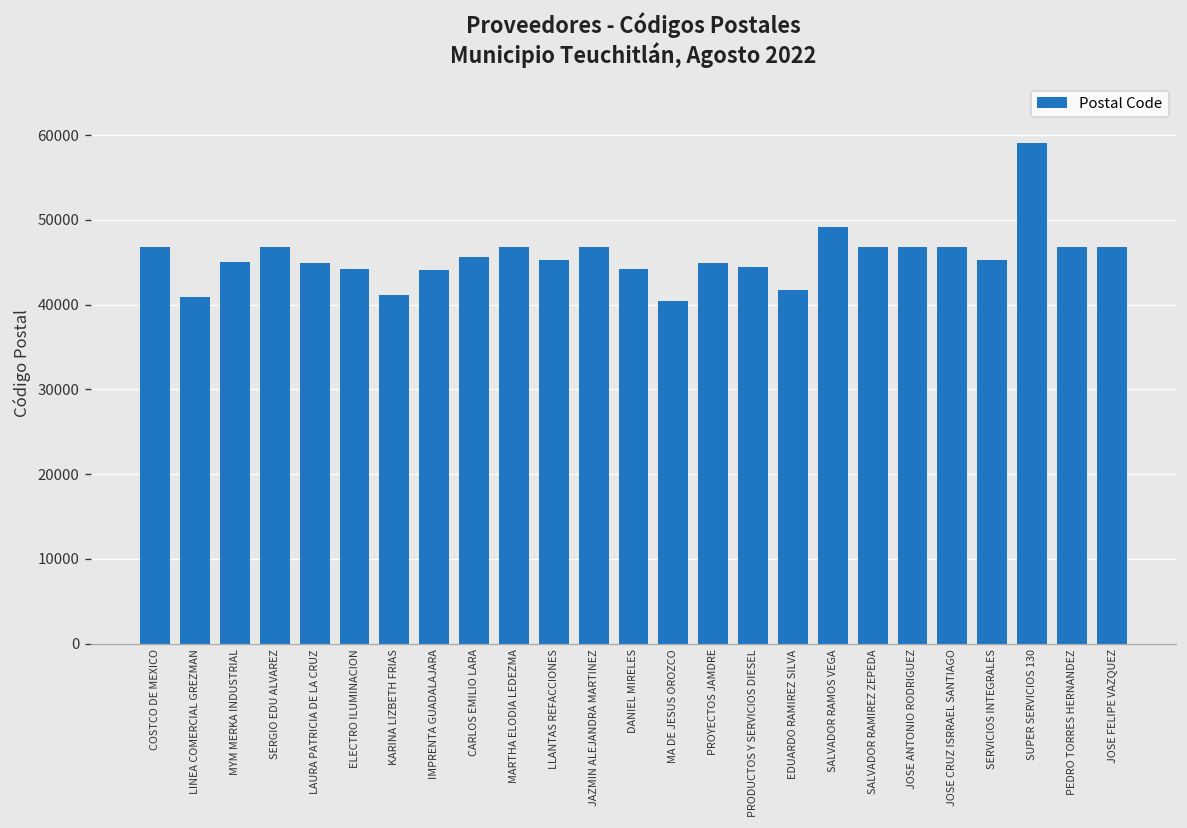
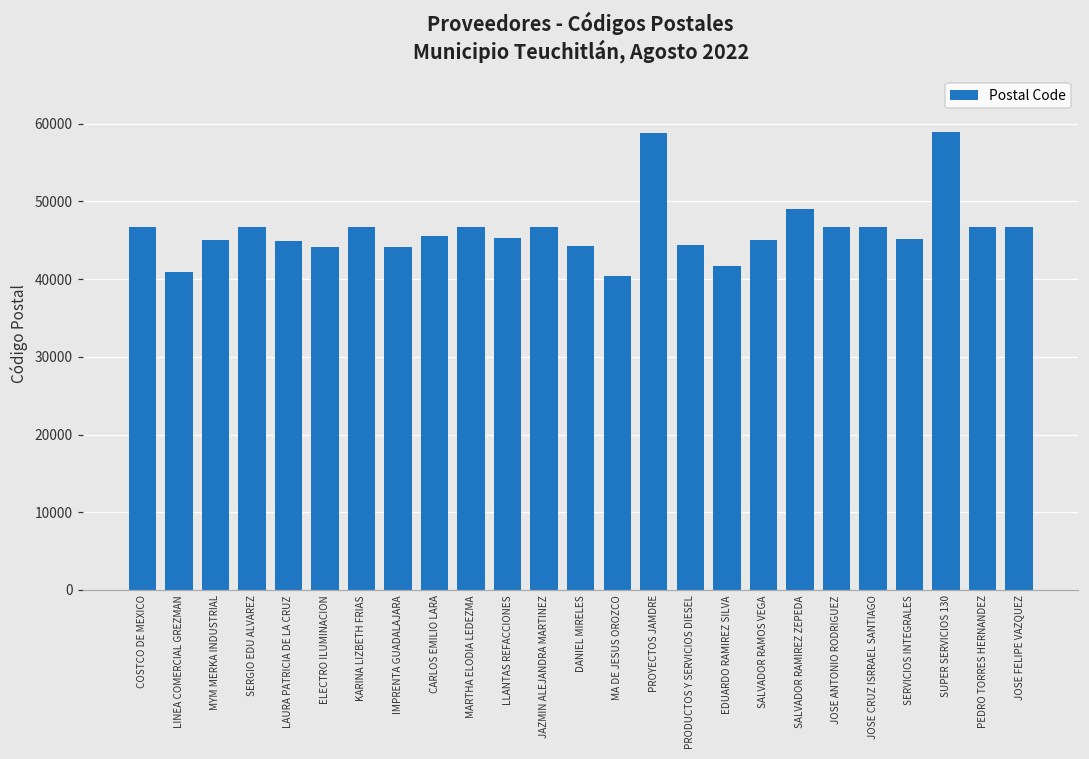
KARINA LIZBETH FRIAS: 41000 -> 47000
PROYECTOS JAMDRE: 45000 -> 59000
SALVADOR RAMOS VEGA: 49000 -> 45000
SALVADOR RAMIREZ ZEPEDA: 47000 -> 49000
